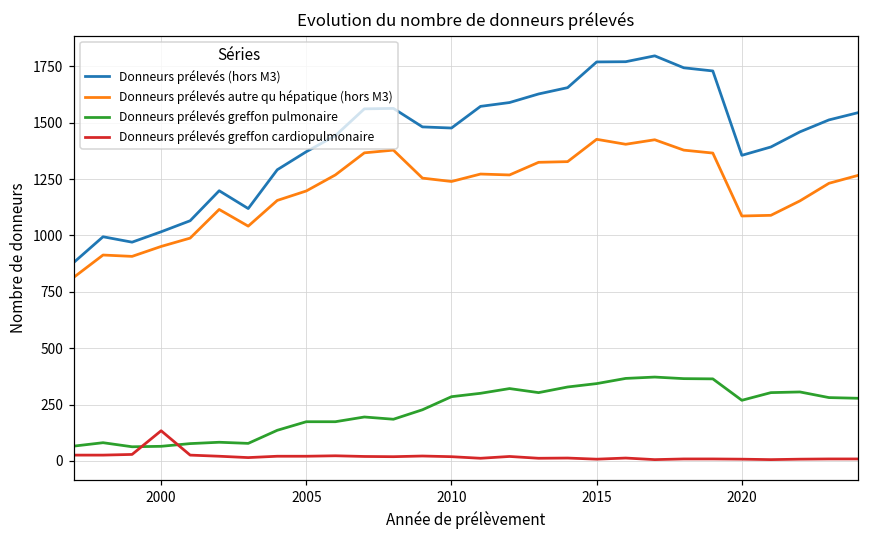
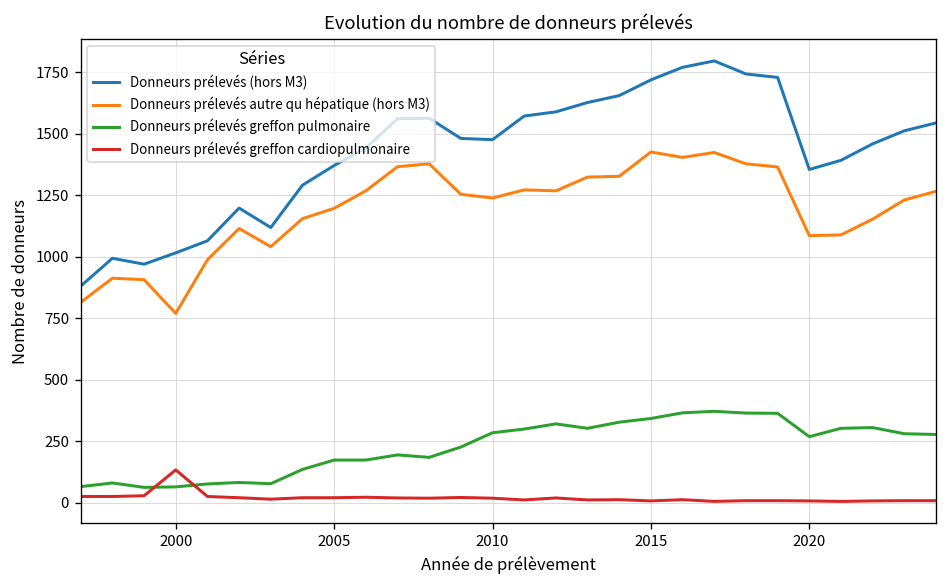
Donneurs prélevés autre qu hépatique (hors M3), 2000: 950 -> 770
Donneurs prélevés (hors M3), 2015: 1770 -> 1720
